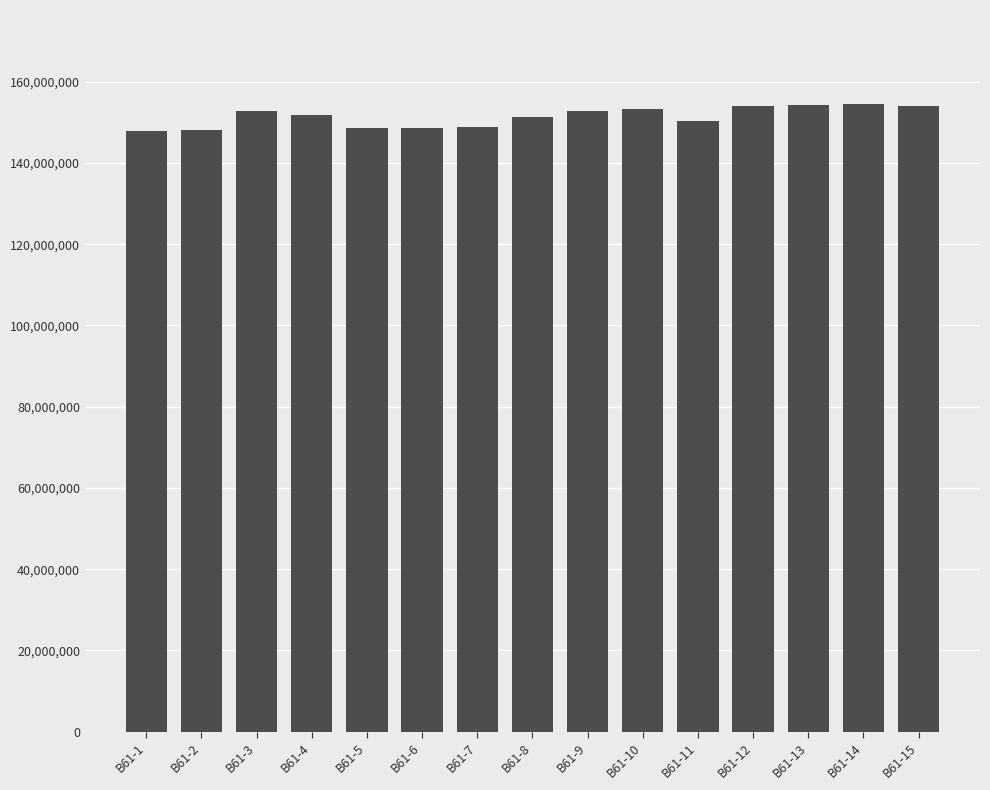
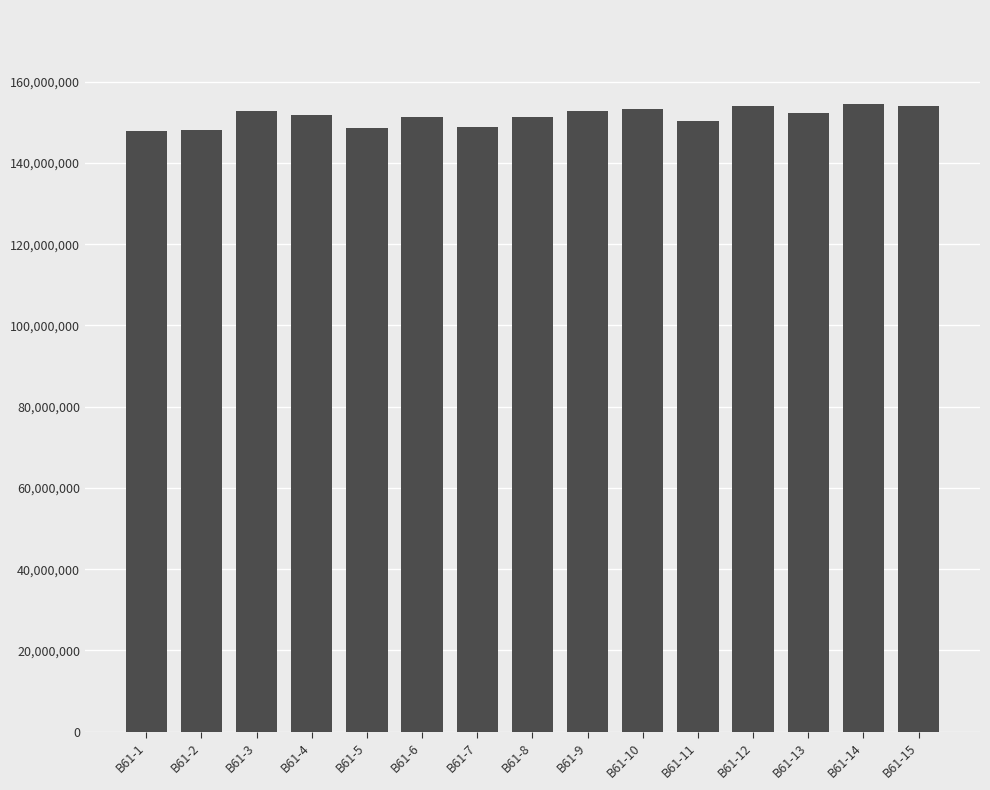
В61-6: 149,000,000 -> 151,000,000
В61-13: 154,000,000 -> 152,000,000
